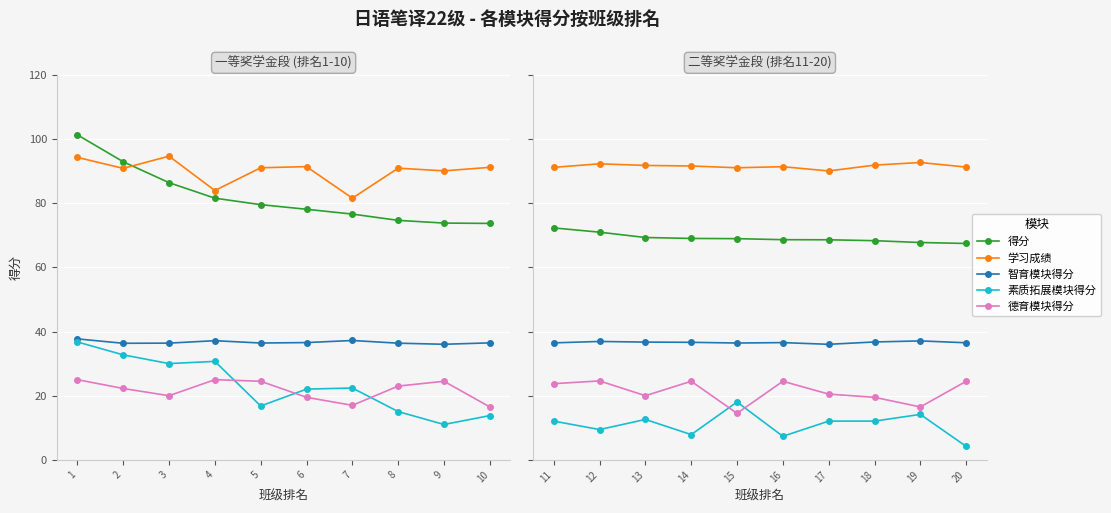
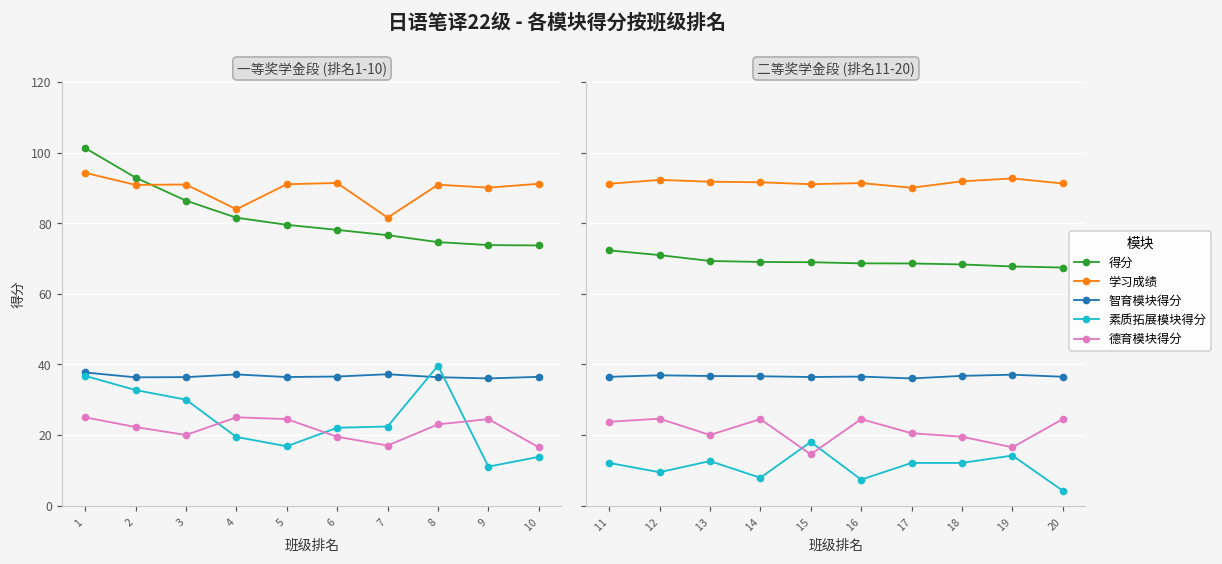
一等奖学金段 (排名1-10), 学习成绩, 3: 95 -> 91
一等奖学金段 (排名1-10), 素质拓展模块得分, 4: 31 -> 19
一等奖学金段 (排名1-10), 素质拓展模块得分, 8: 15 -> 40
